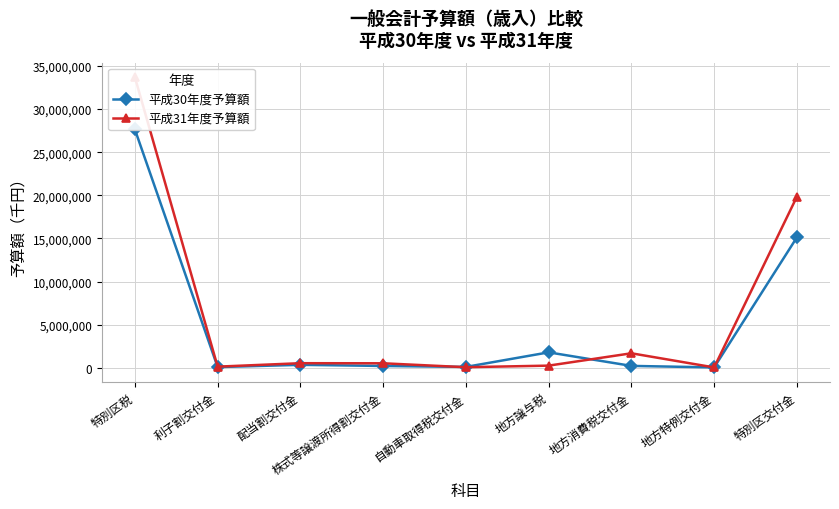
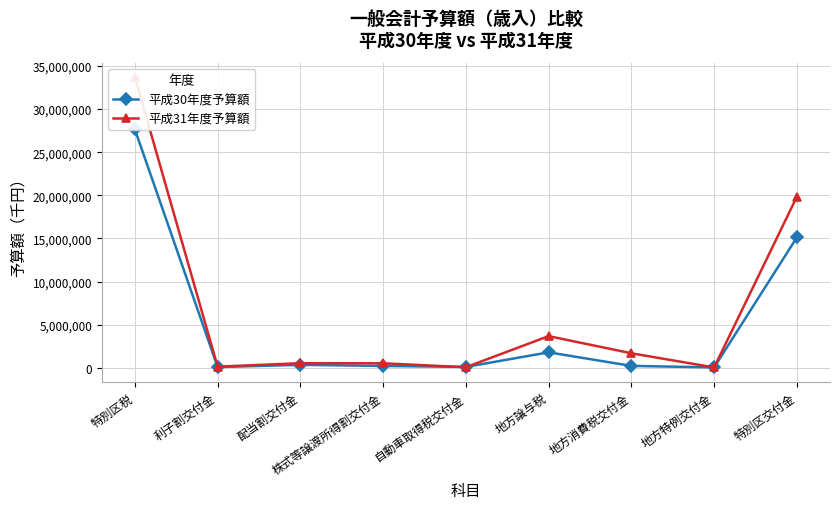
平成31年度予算額, 地方譲与税: 0 -> 4,000,000
